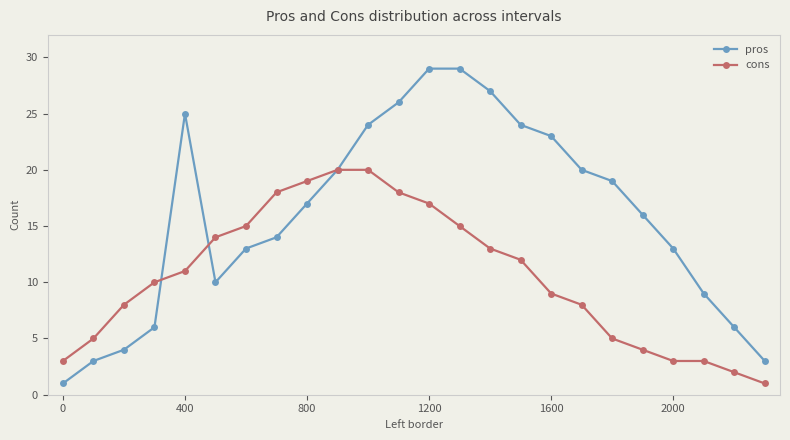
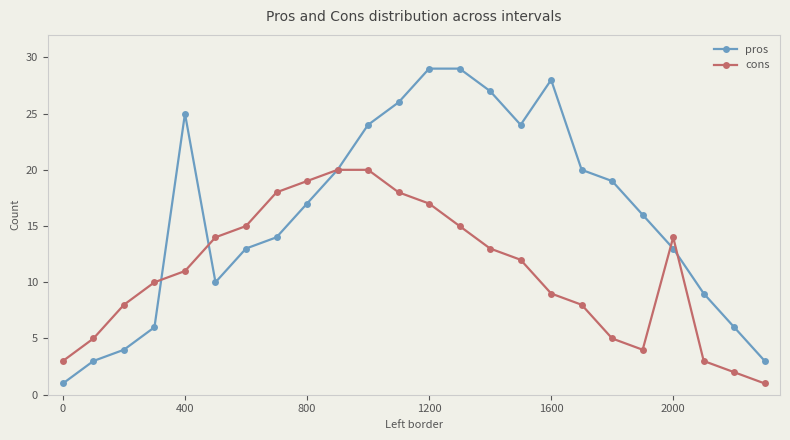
pros, 1600: 23 -> 28
cons, 2000: 3 -> 14
